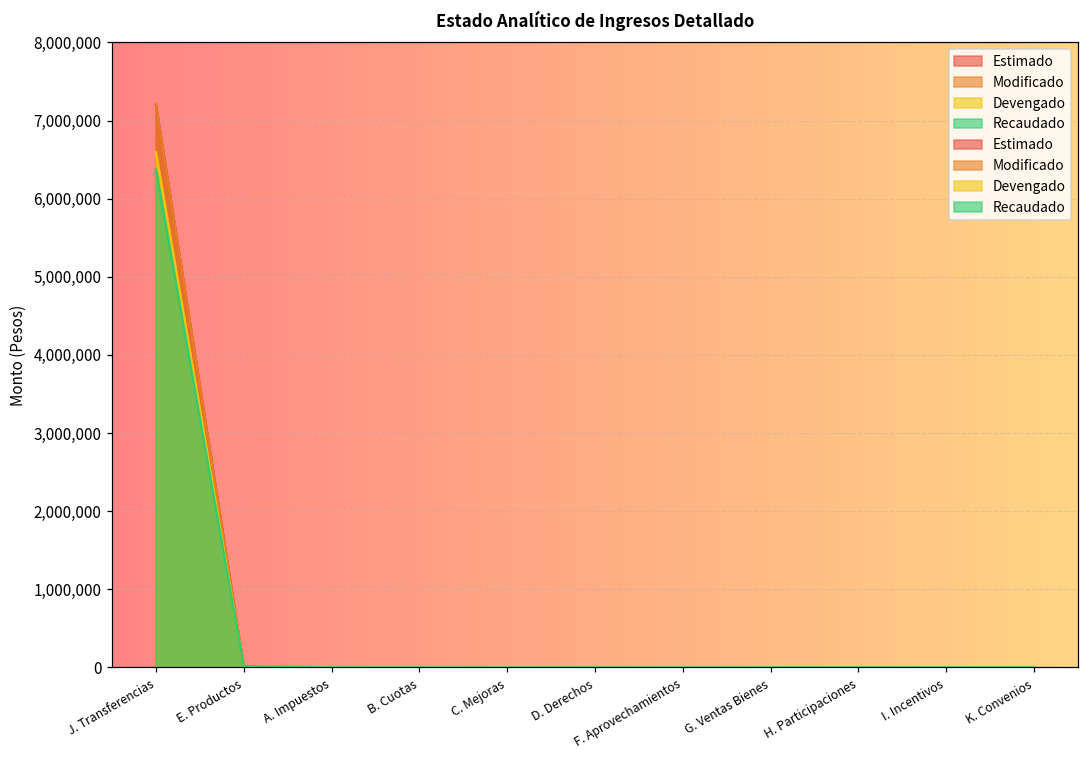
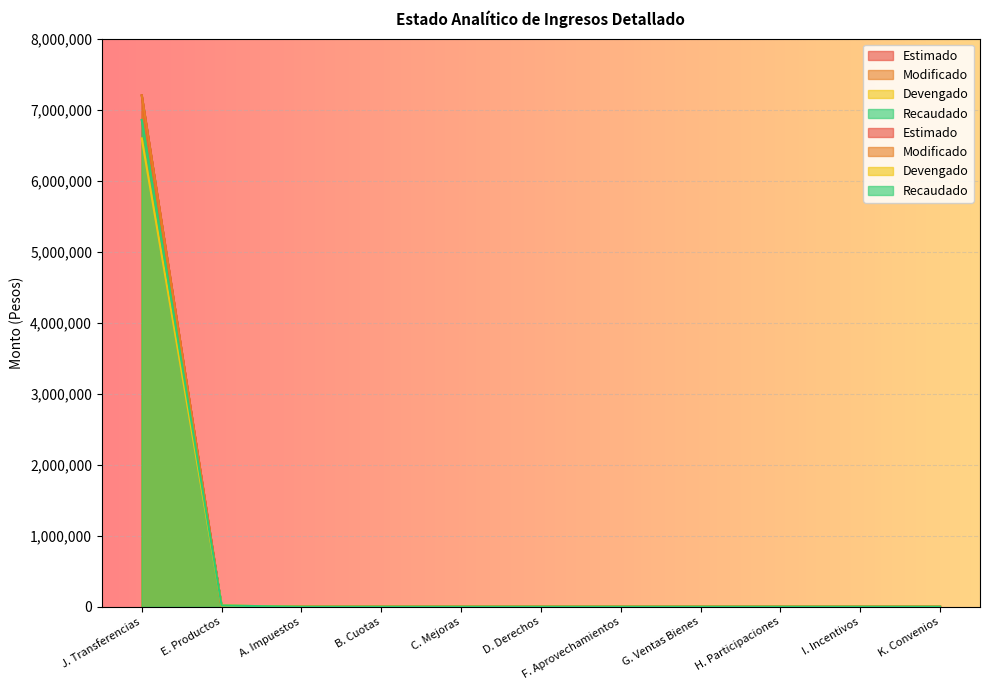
Recaudado, J. Transferencias: 6,400,000 -> 6,900,000
